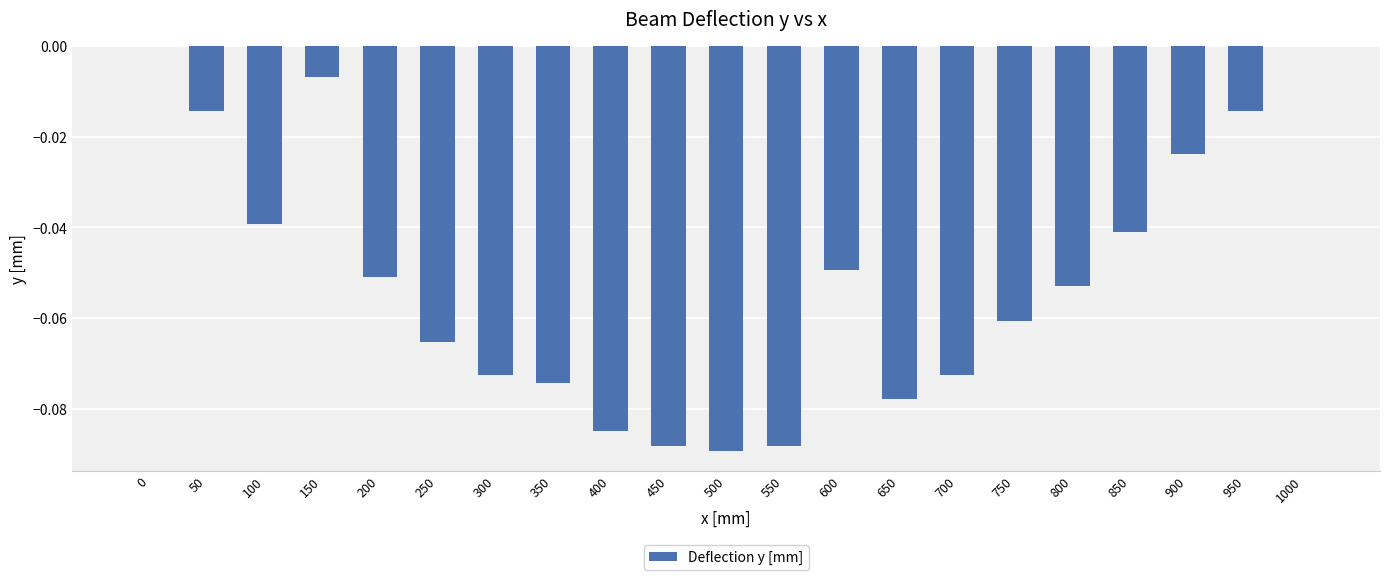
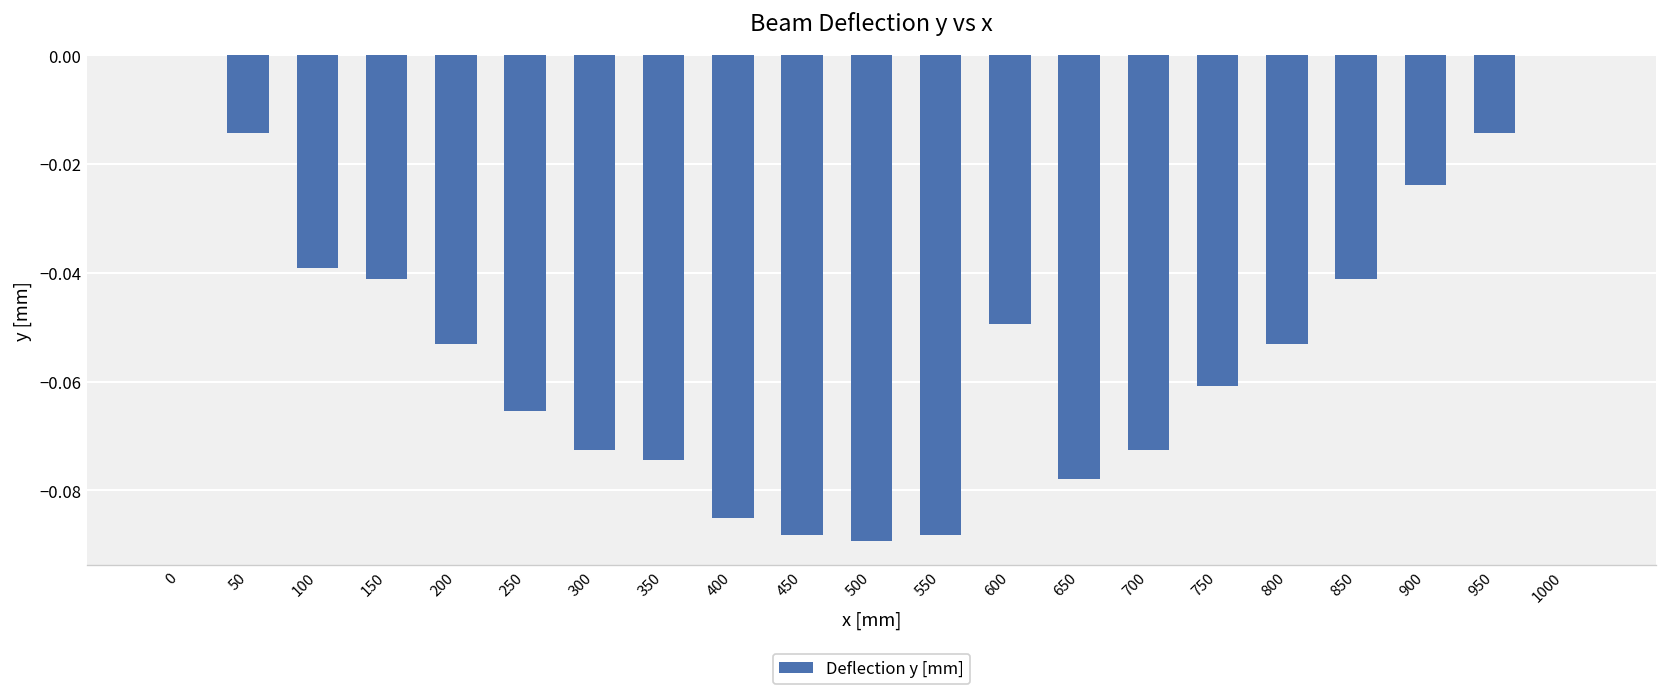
150: -0.007 -> -0.041
200: -0.051 -> -0.053
